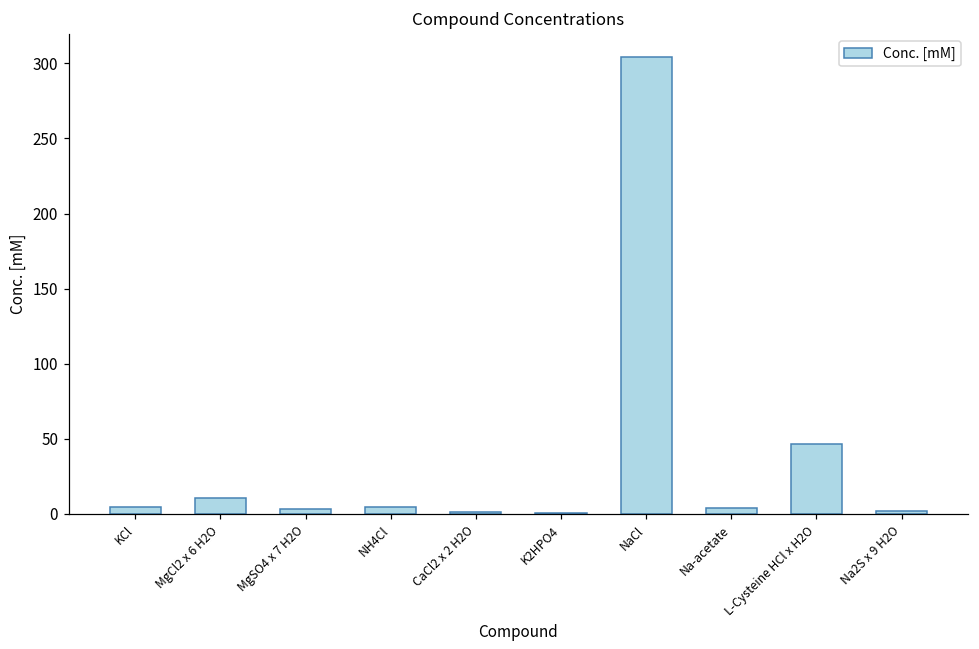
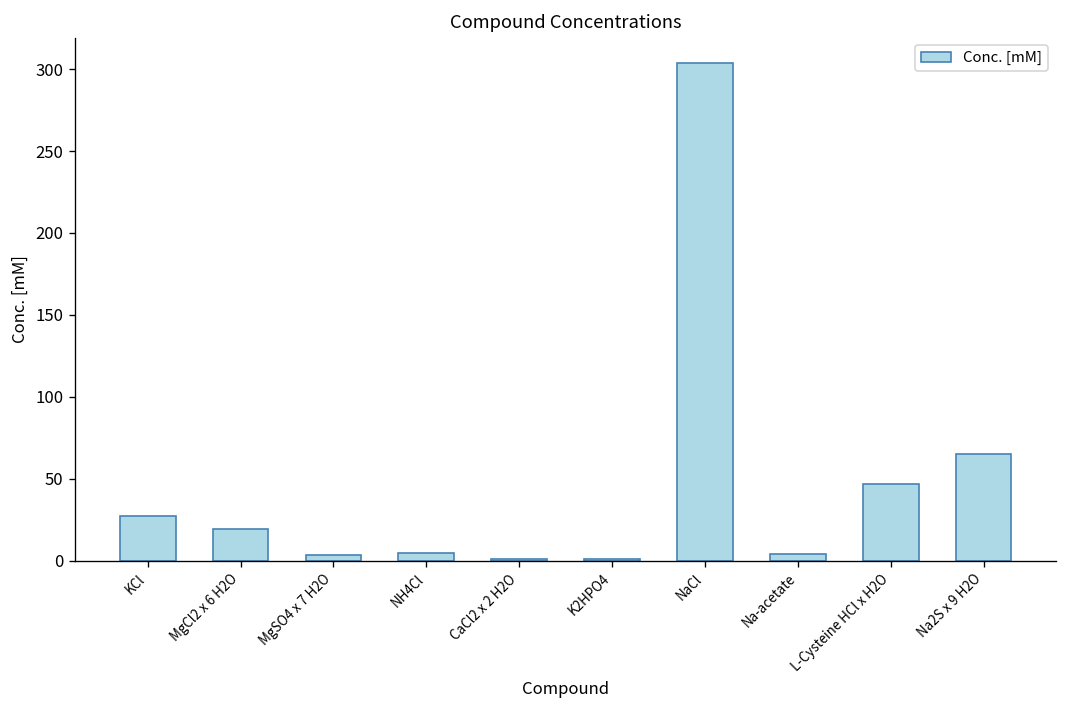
KCl: 5 -> 27
MgCl2 x 6 H2O: 11 -> 19
Na2S x 9 H2O: 2 -> 65
